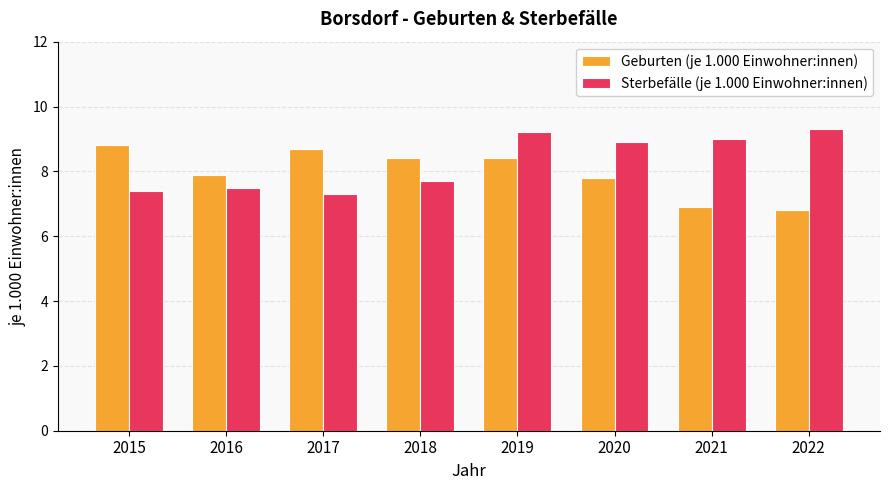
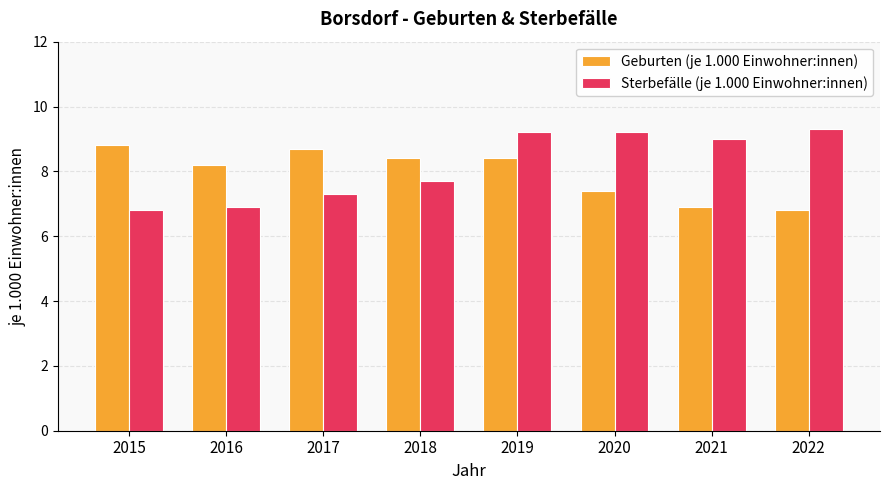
Sterbefälle (je 1.000 Einwohner:innen), 2015: 7.4 -> 6.8
Geburten (je 1.000 Einwohner:innen), 2016: 7.9 -> 8.2
Sterbefälle (je 1.000 Einwohner:innen), 2016: 7.5 -> 6.9
Geburten (je 1.000 Einwohner:innen), 2020: 7.8 -> 7.4
Sterbefälle (je 1.000 Einwohner:innen), 2020: 8.9 -> 9.2
